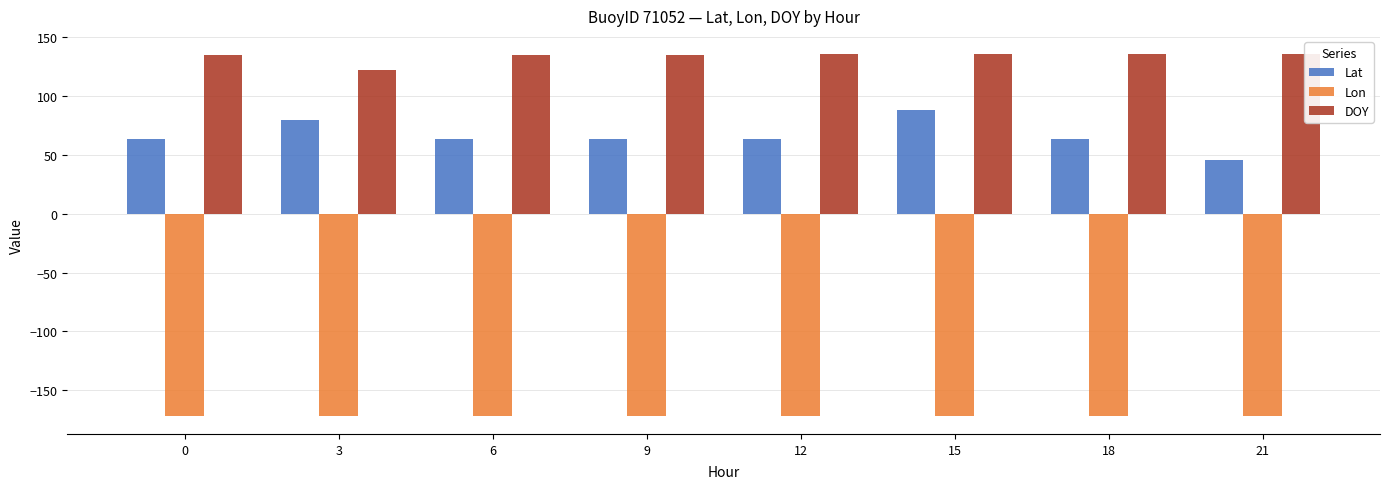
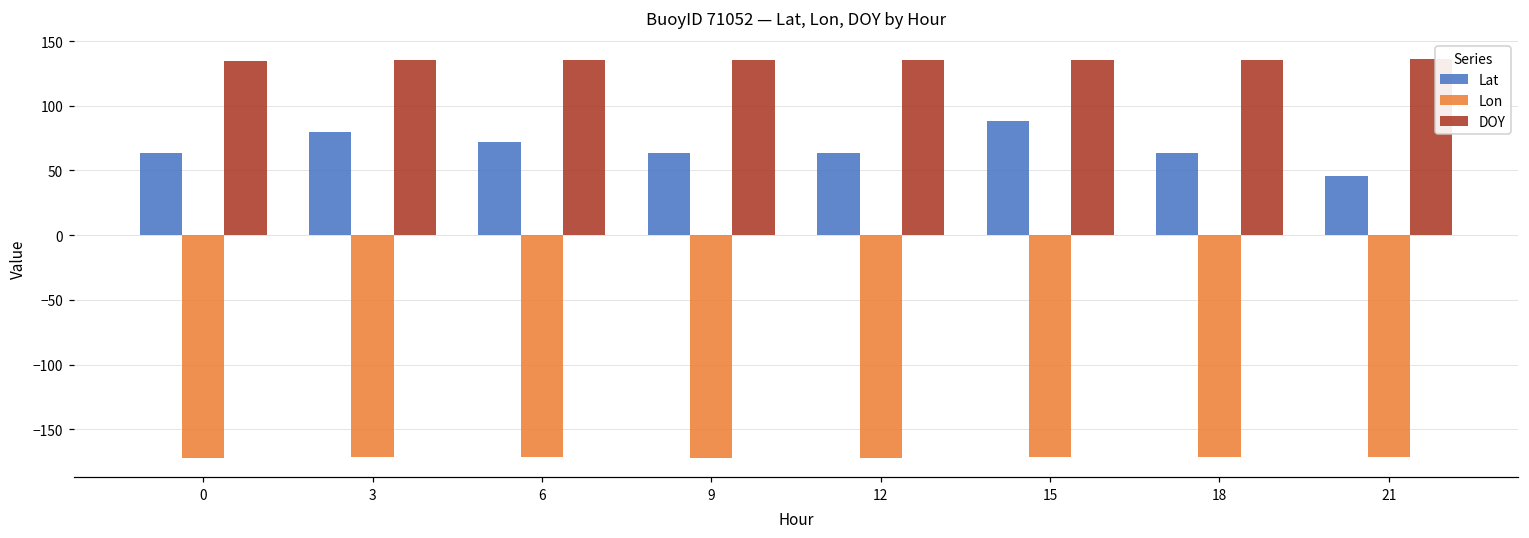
DOY, 3: 123 -> 135
Lat, 6: 64 -> 72
